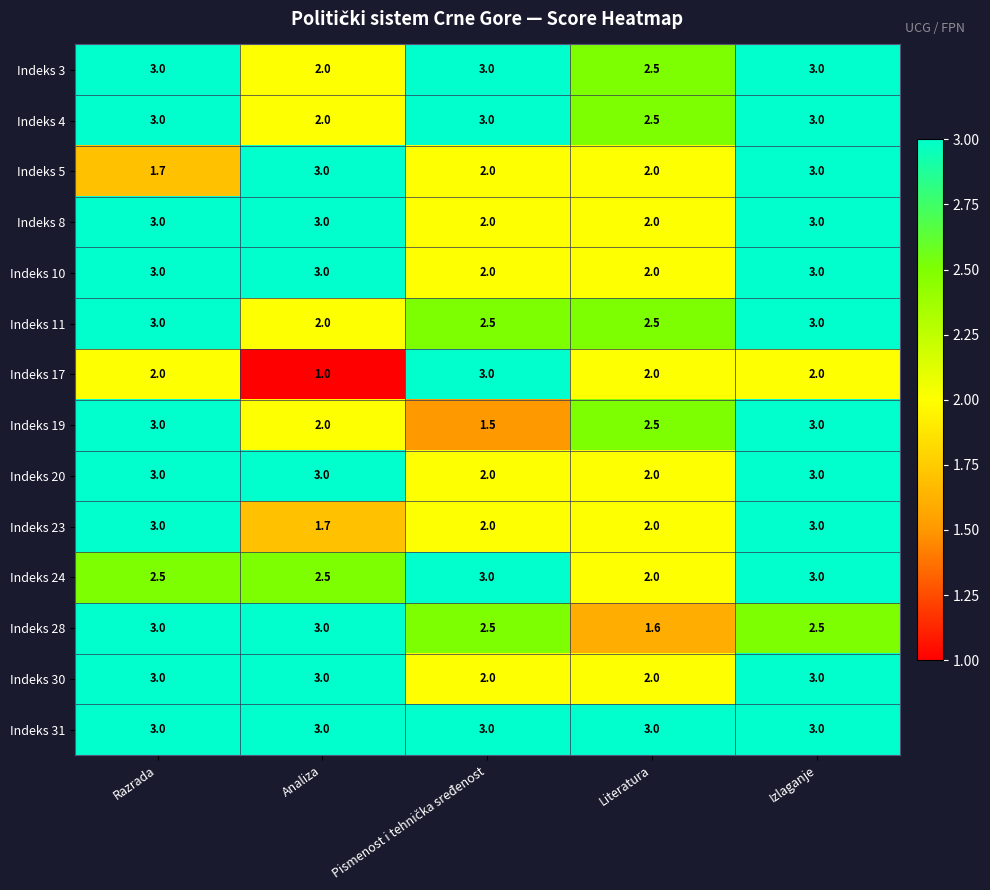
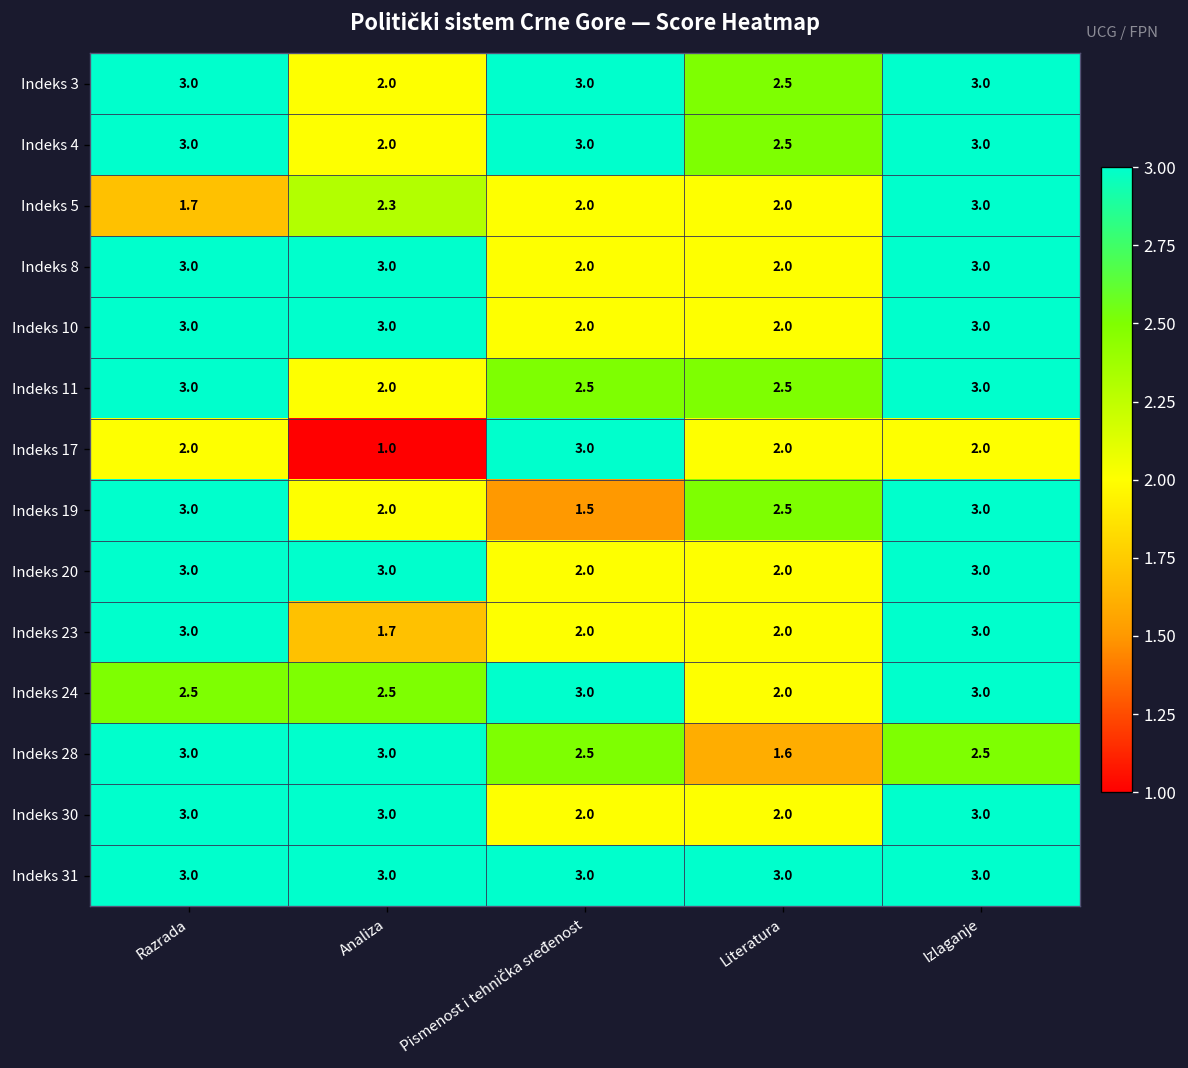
Indeks 5, Analiza: 3.0 -> 2.3
